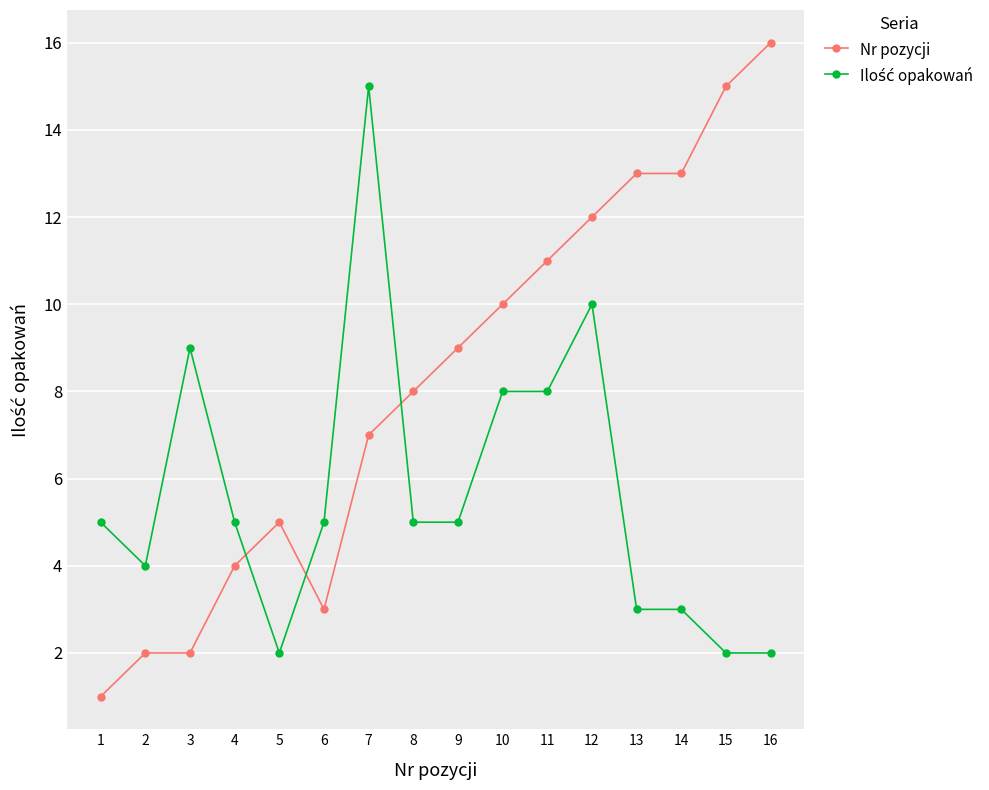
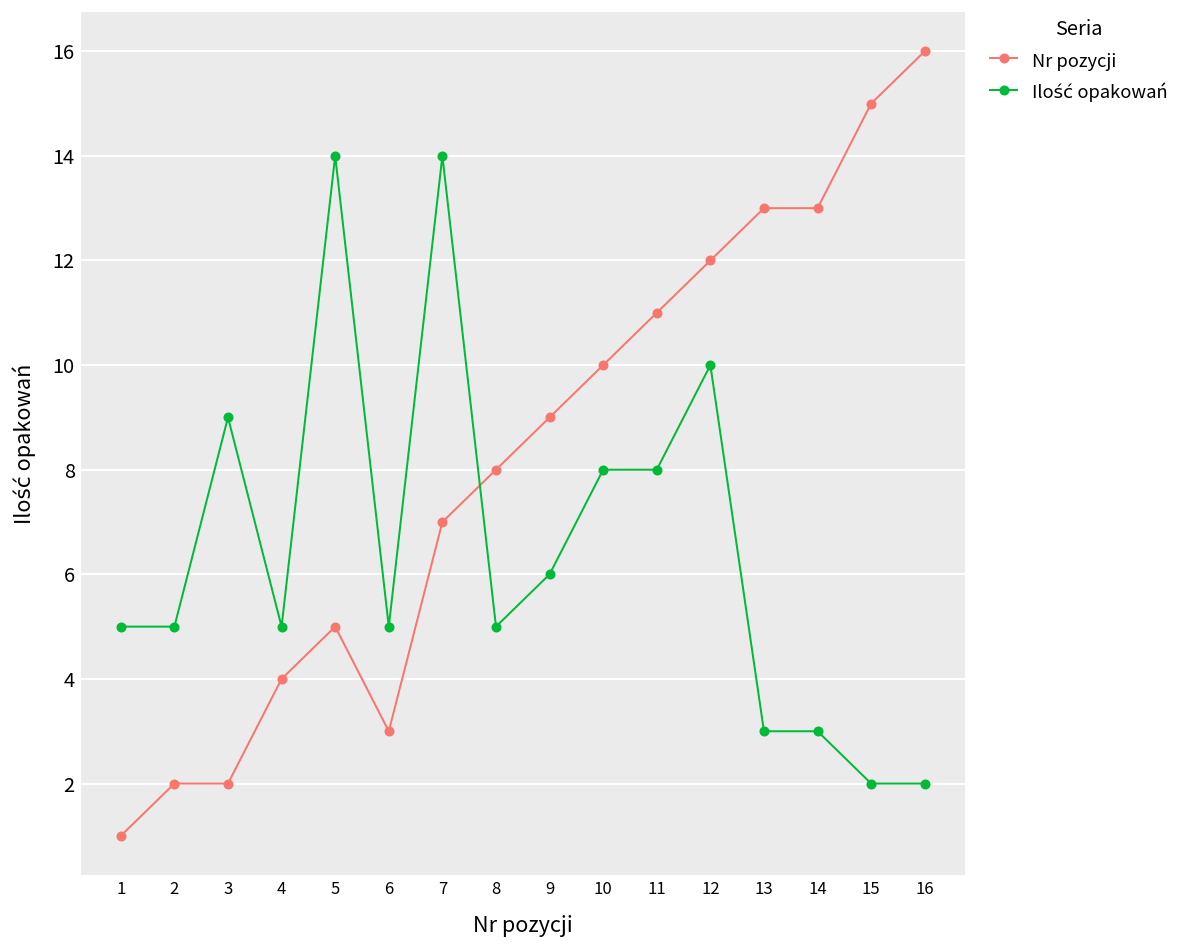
Ilość opakowań, 2: 4 -> 5
Ilość opakowań, 5: 2 -> 14
Ilość opakowań, 7: 15 -> 14
Ilość opakowań, 9: 5 -> 6
